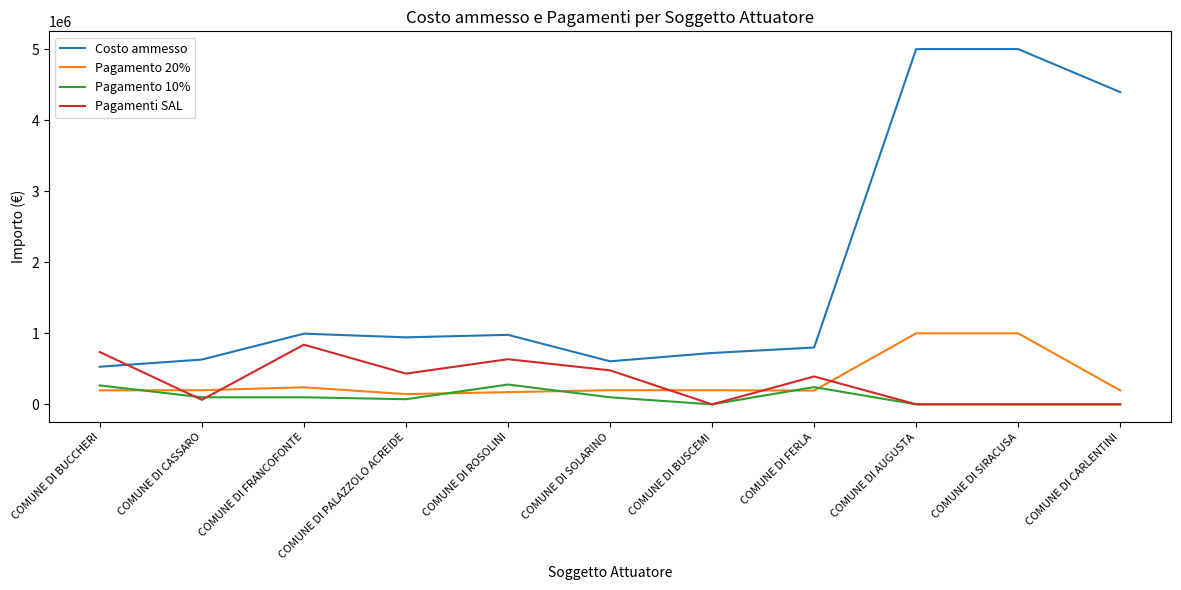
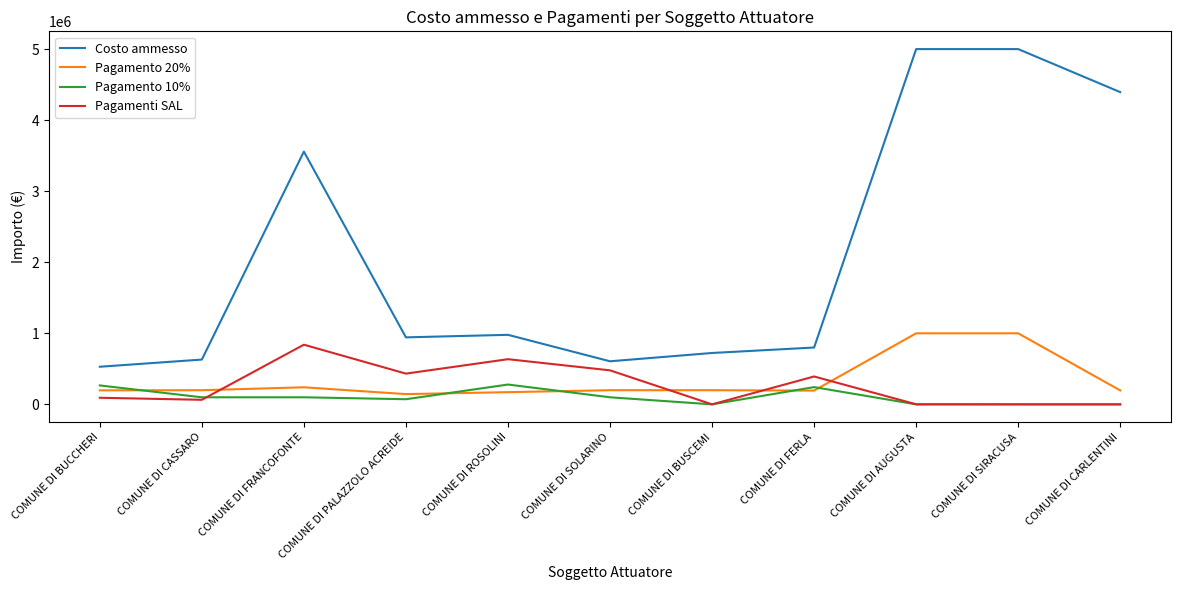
Pagamenti SAL, COMUNE DI BUCCHERI: 700000 -> 100000
Costo ammesso, COMUNE DI FRANCOFONTE: 1000000 -> 3600000
